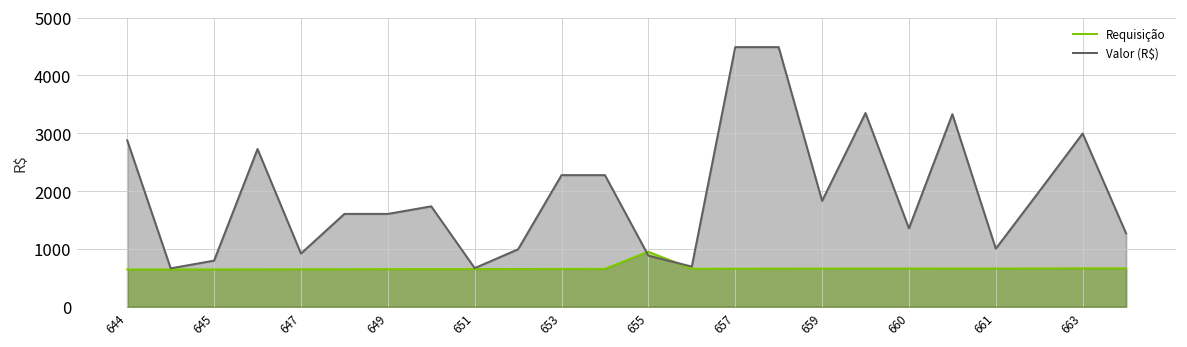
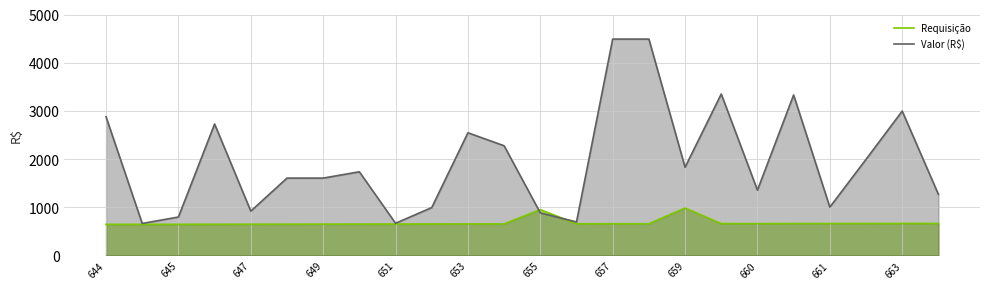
Valor (R$), 653: 2300 -> 2500
Requisição, 659: 700 -> 1000
